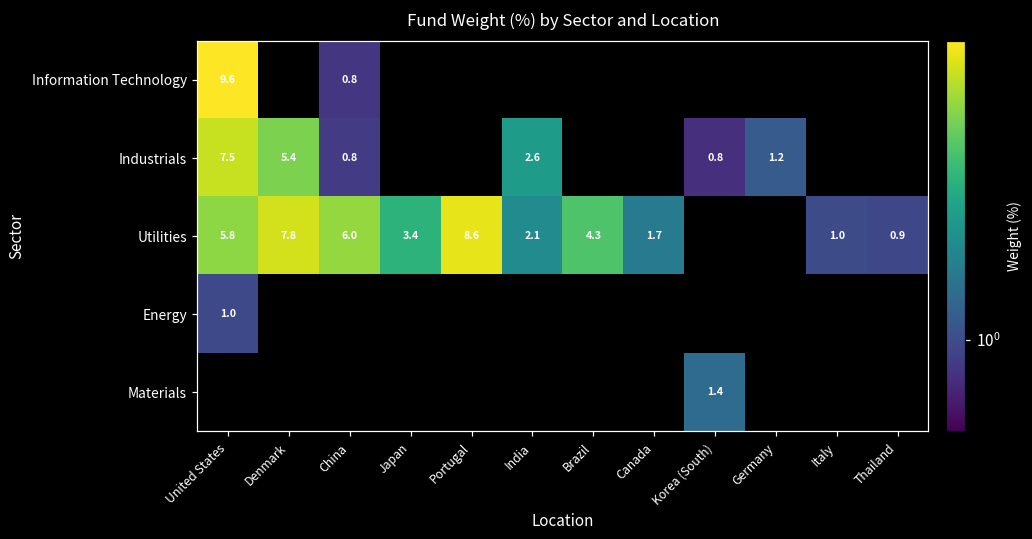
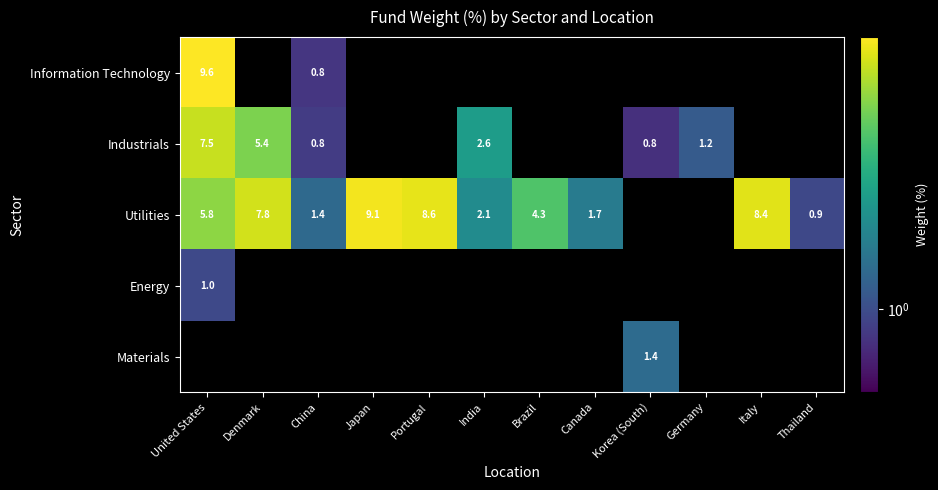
Utilities, China: 6.0 -> 1.4
Utilities, Japan: 3.4 -> 9.1
Utilities, Italy: 1.0 -> 8.4
